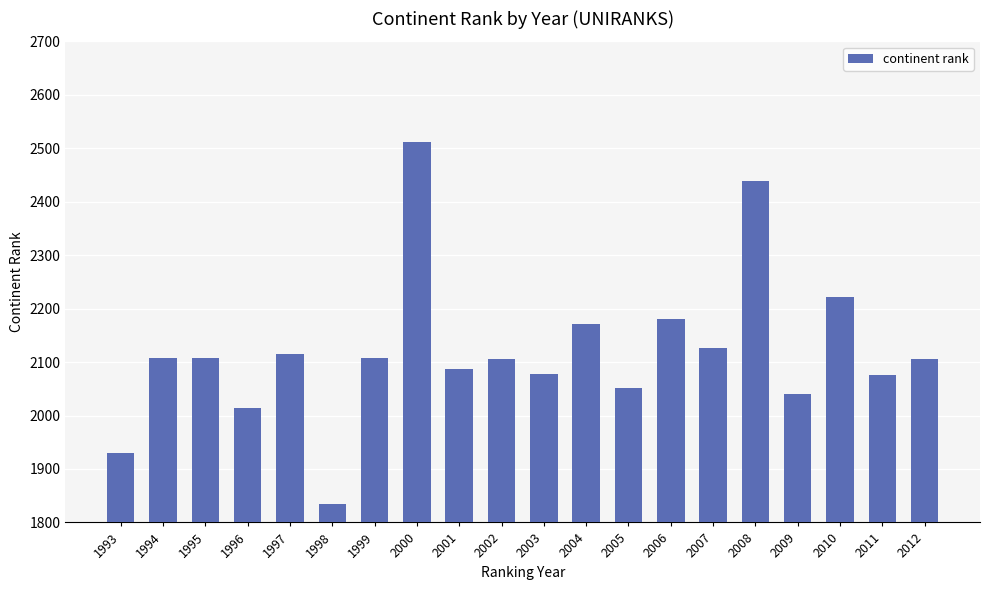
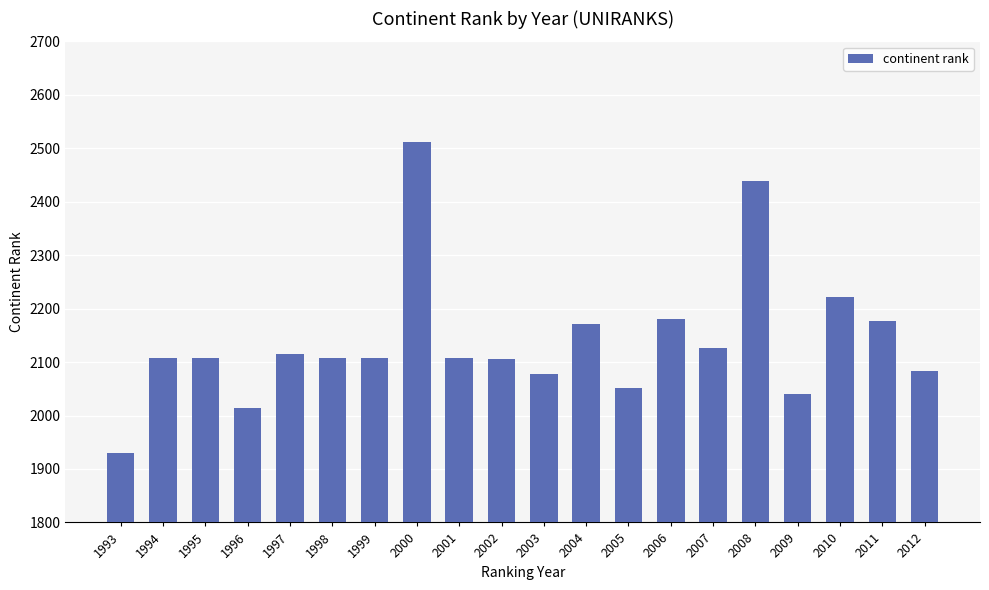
1998: 1830 -> 2110
2001: 2090 -> 2110
2011: 2080 -> 2180
2012: 2110 -> 2080
